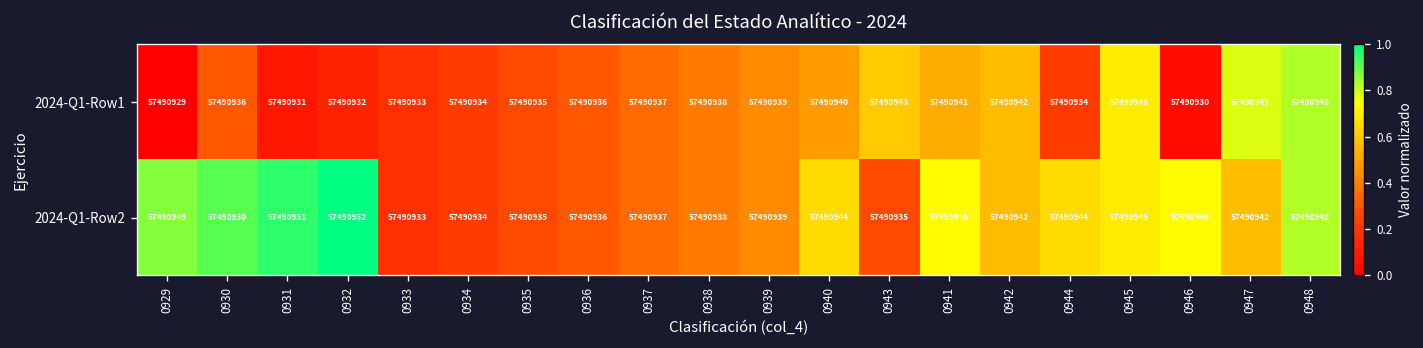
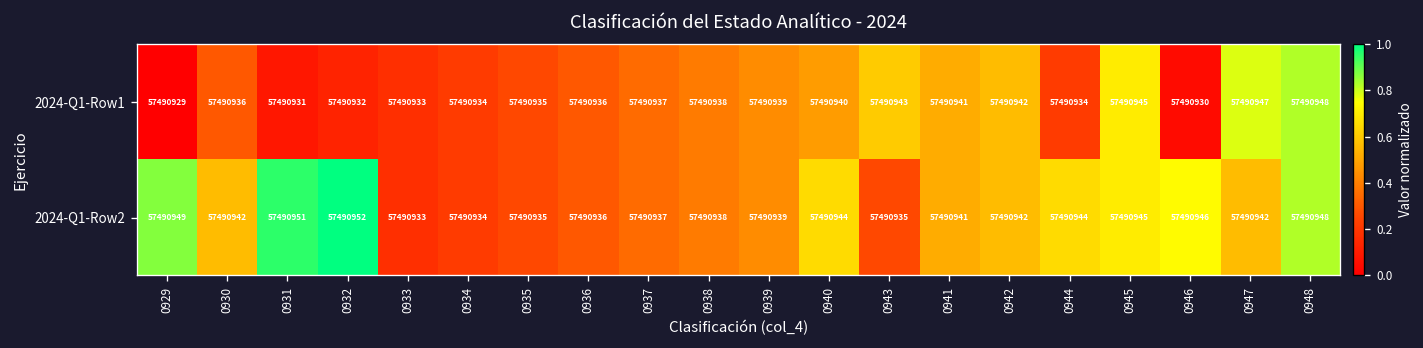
2024-Q1-Row2, 0930: 57490950 -> 57490942
2024-Q1-Row2, 0941: 57490946 -> 57490941
